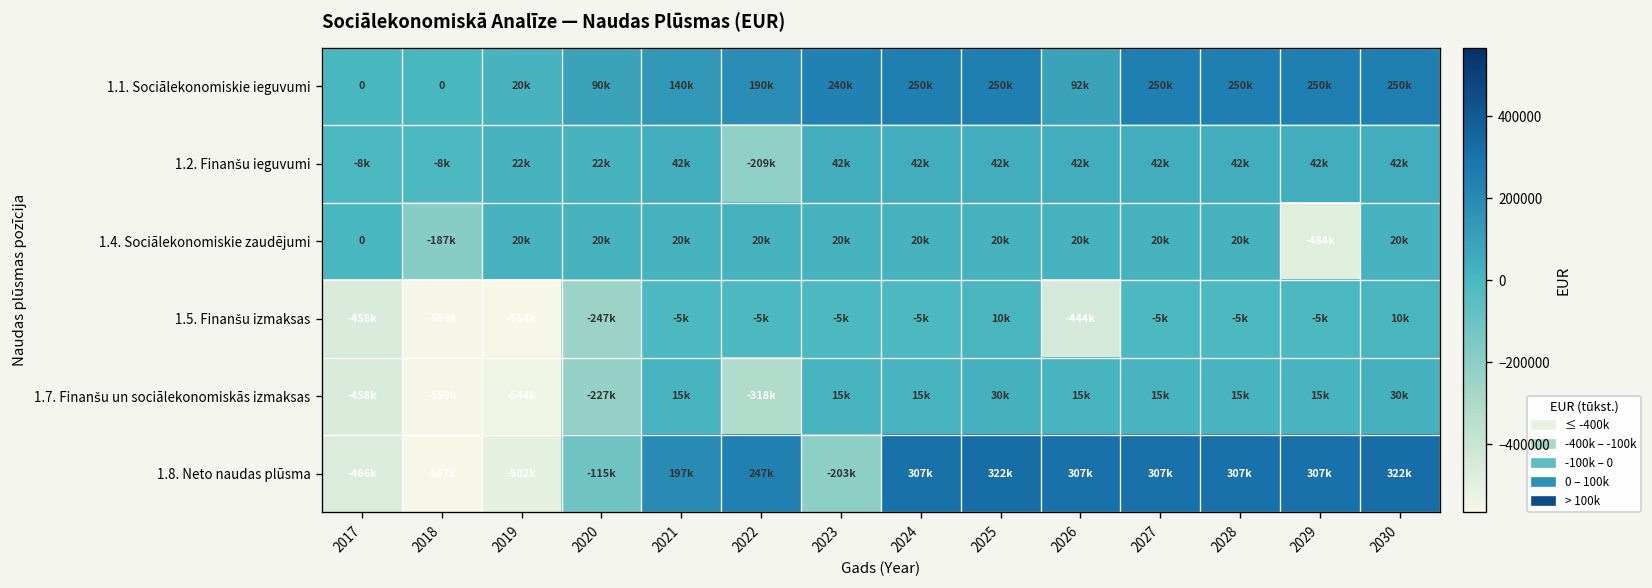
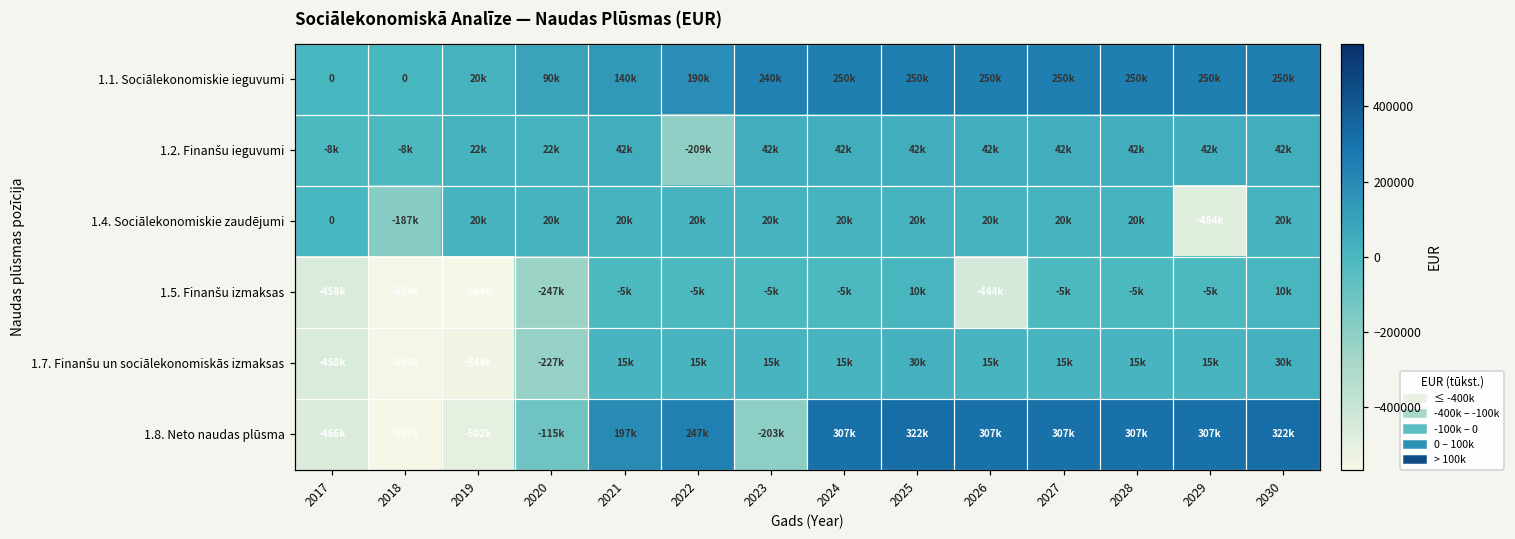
1.1. Sociālekonomiskie ieguvumi, 2026: 92k -> 250k
1.7. Finanšu un sociālekonomiskās izmaksas, 2022: -318k -> 15k
